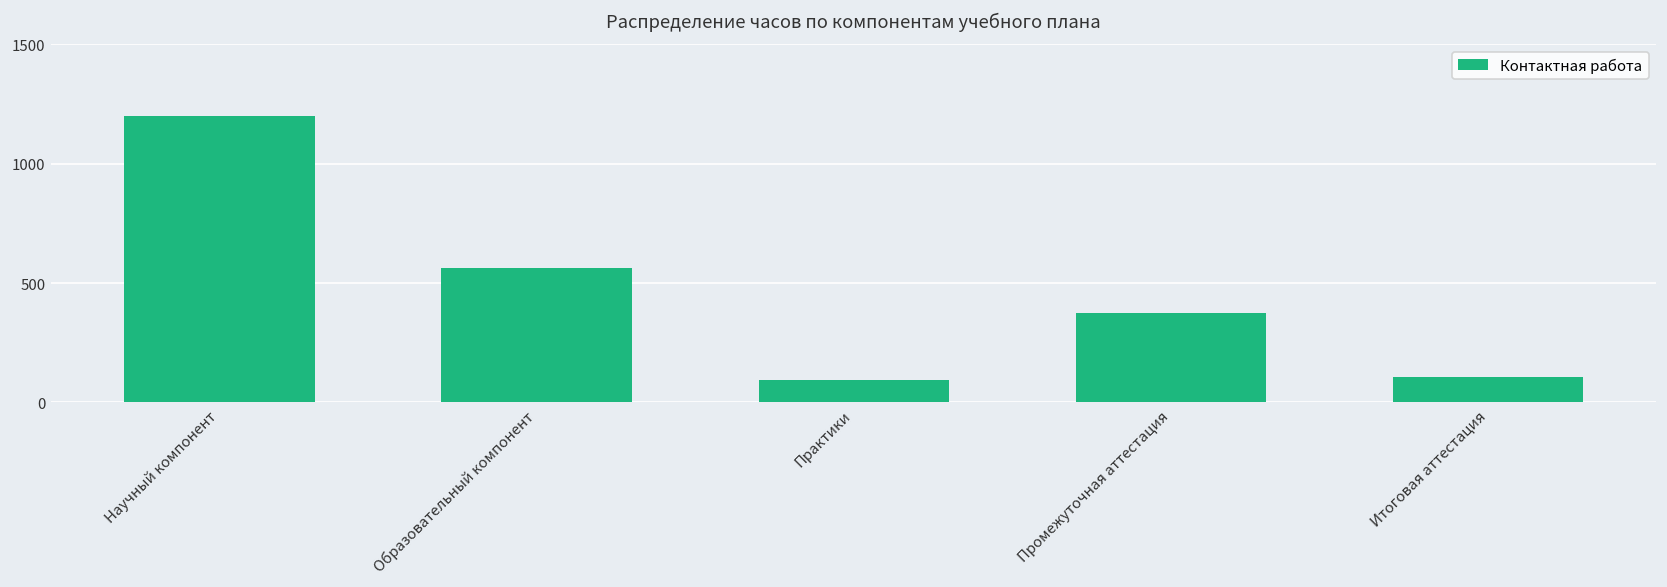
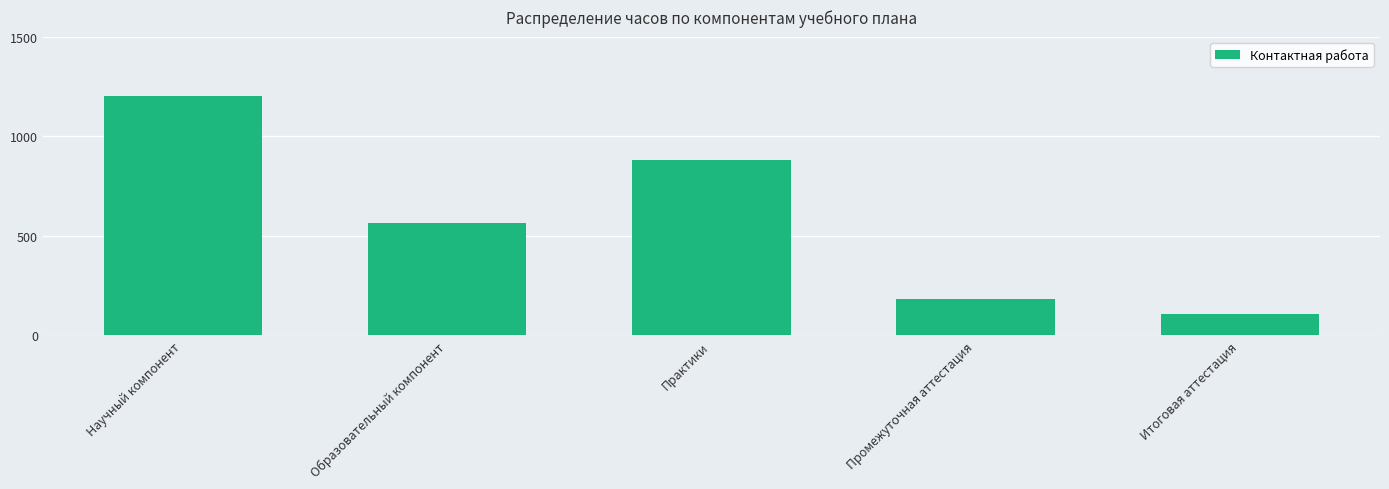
Практики: 90 -> 880
Промежуточная аттестация: 370 -> 180
